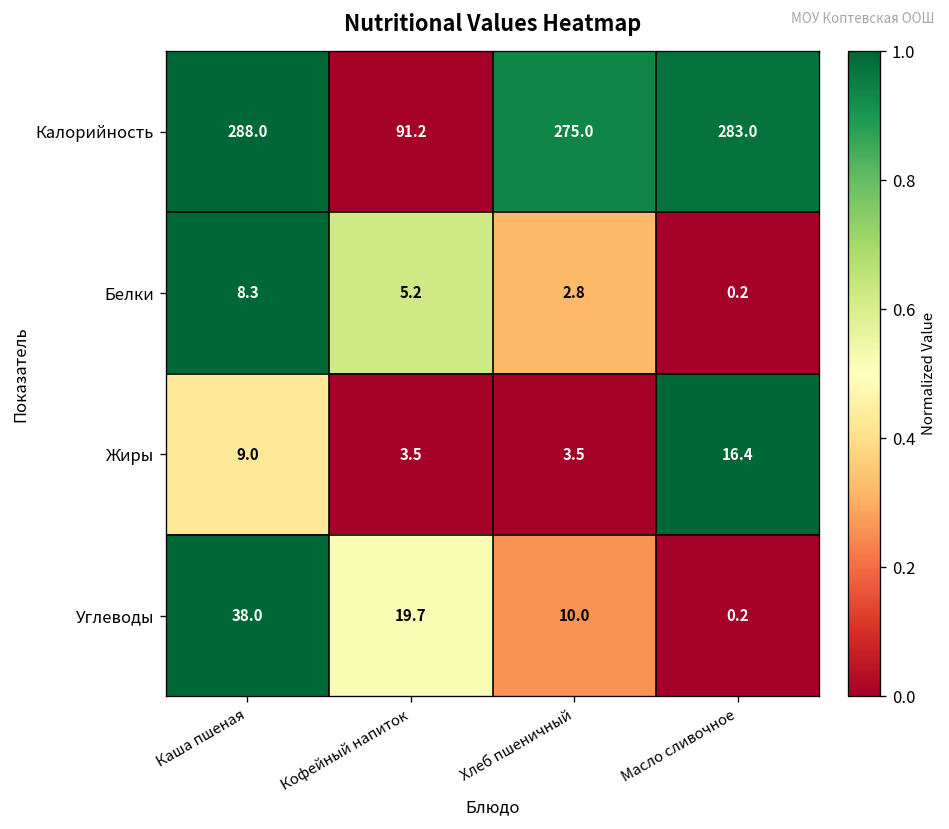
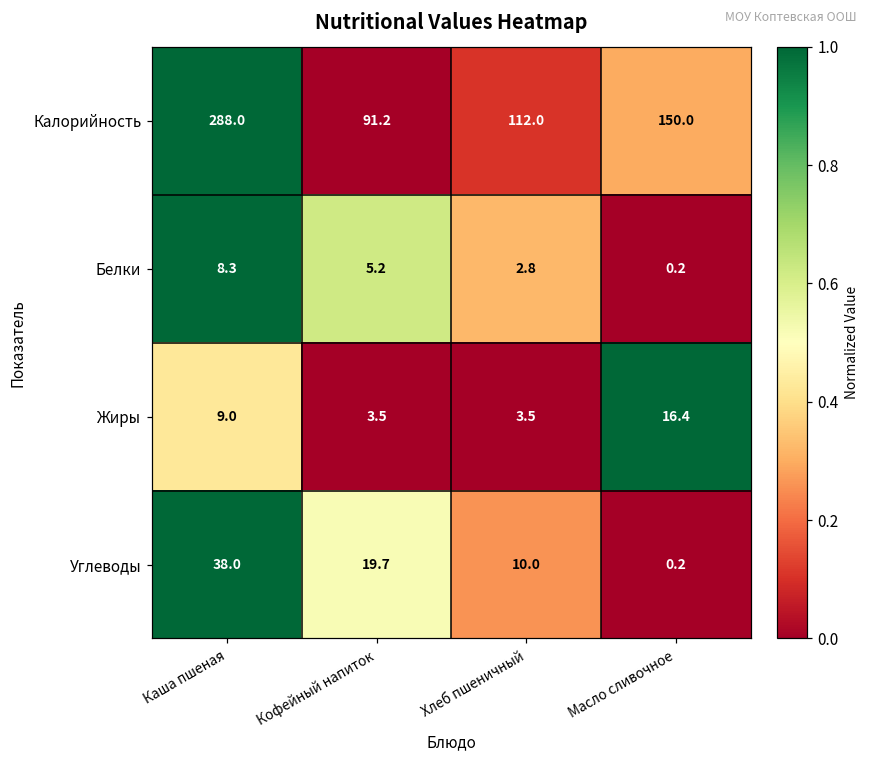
Калорийность, Хлеб пшеничный: 275.0 -> 112.0
Калорийность, Масло сливочное: 283.0 -> 150.0
